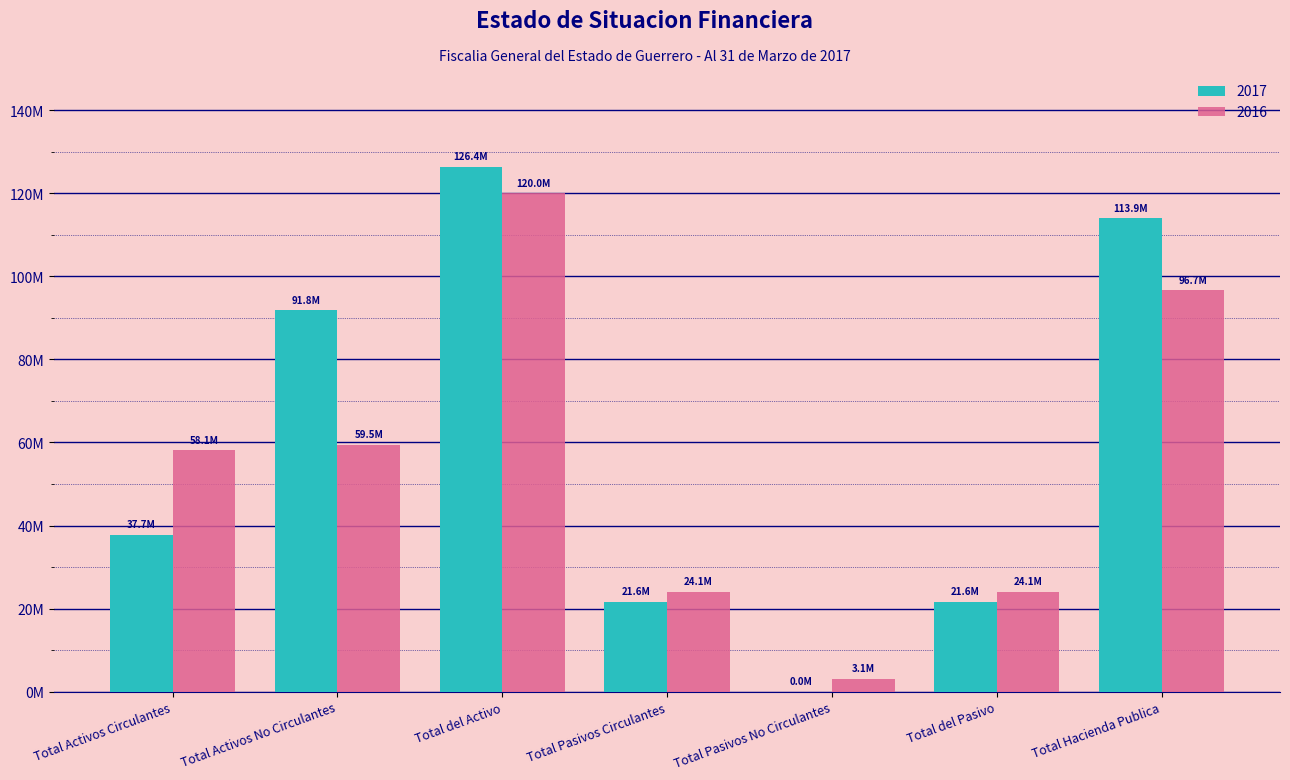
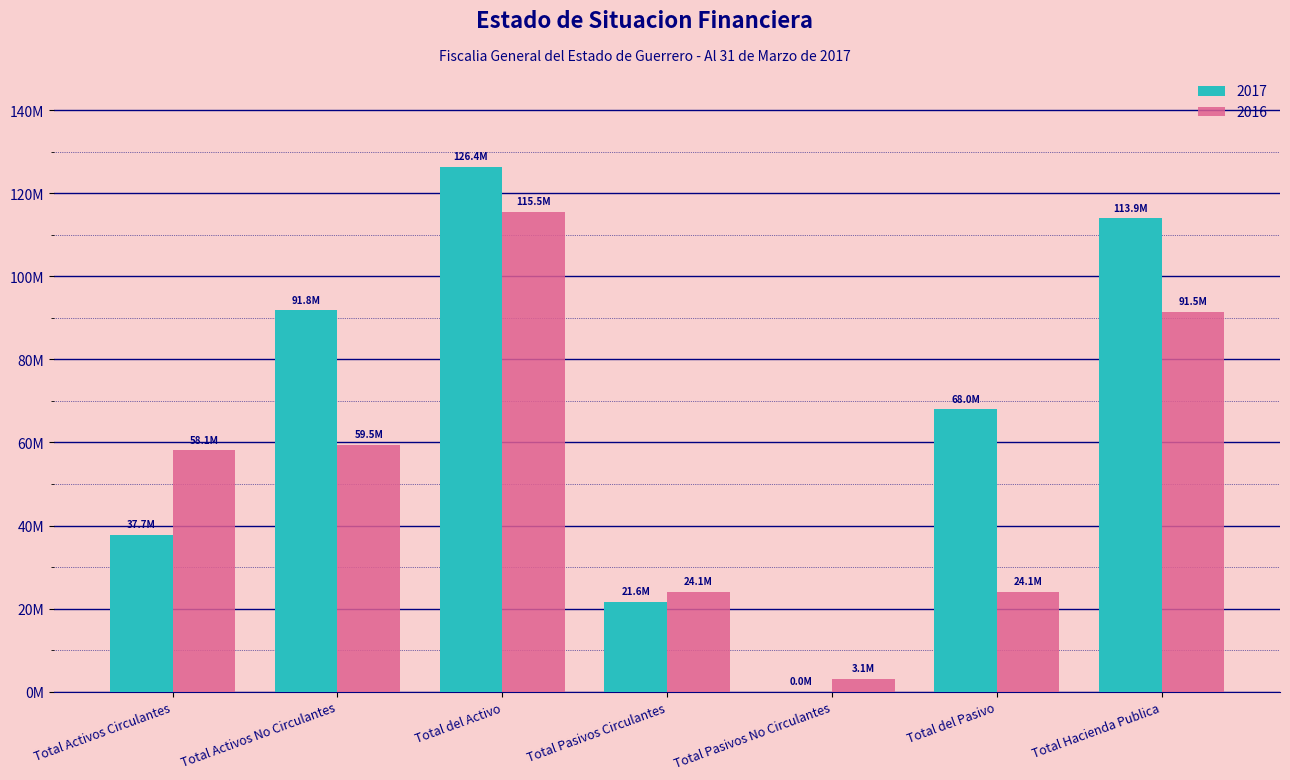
2016, Total del Activo: 120.0M -> 115.5M
2017, Total del Pasivo: 21.6M -> 68.0M
2016, Total Hacienda Publica: 96.7M -> 91.5M
